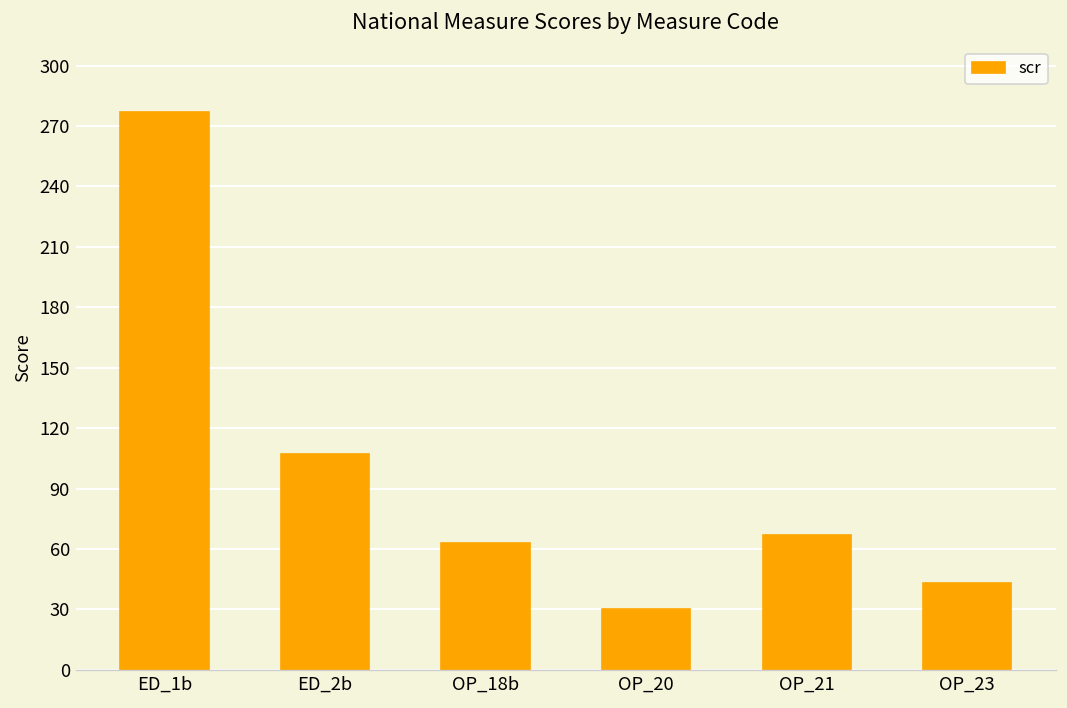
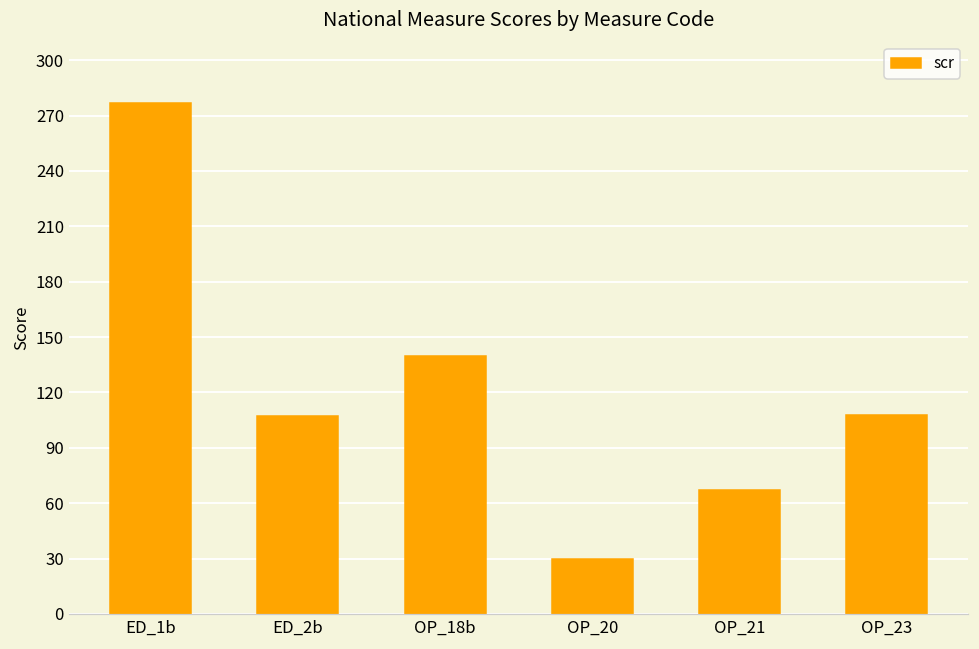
OP_18b: 63 -> 140
OP_23: 43 -> 108
